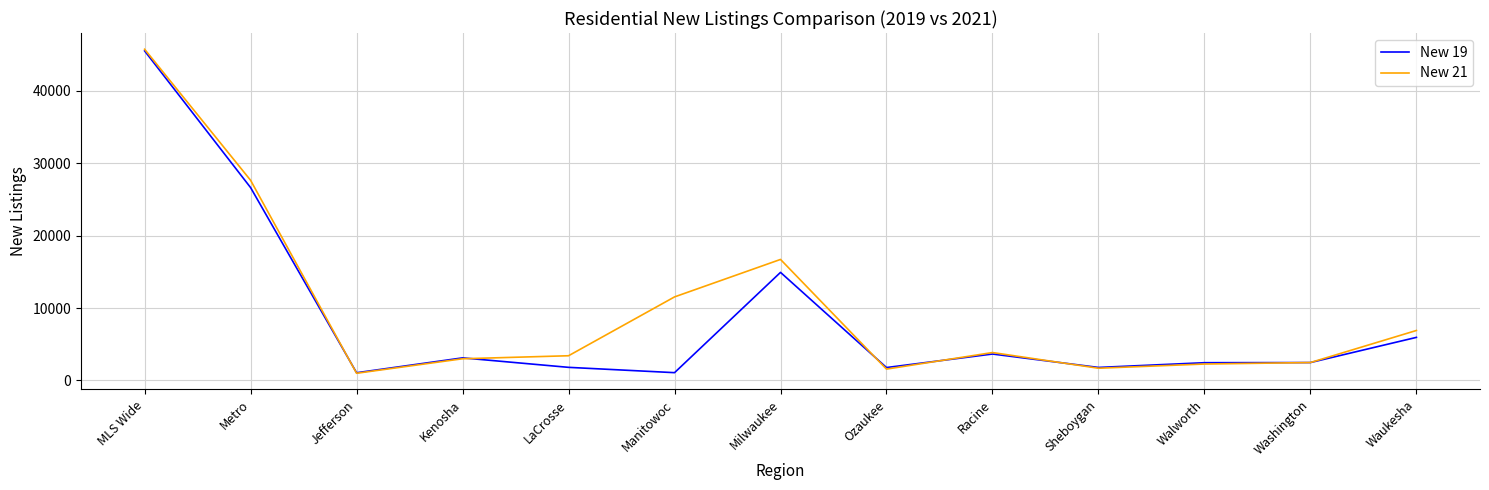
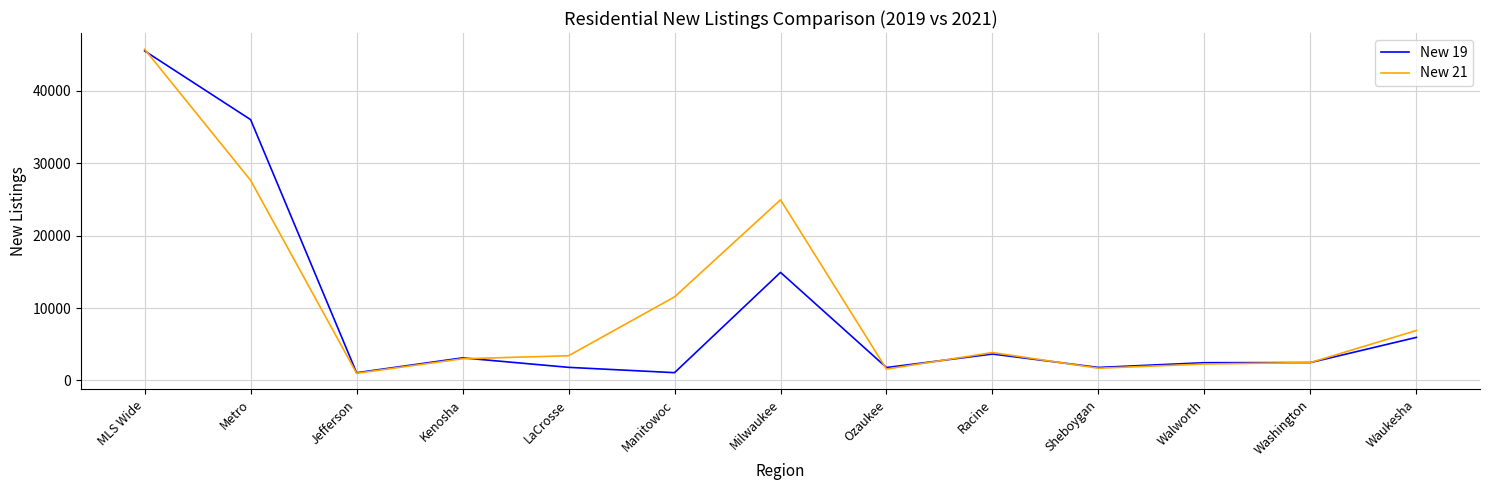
New 19, Metro: 27000 -> 36000
New 21, Milwaukee: 17000 -> 25000
